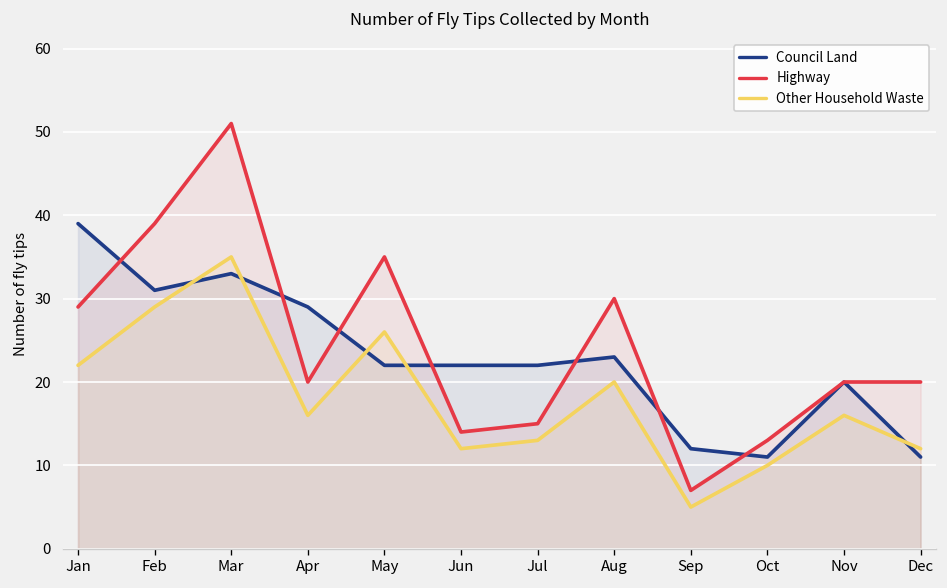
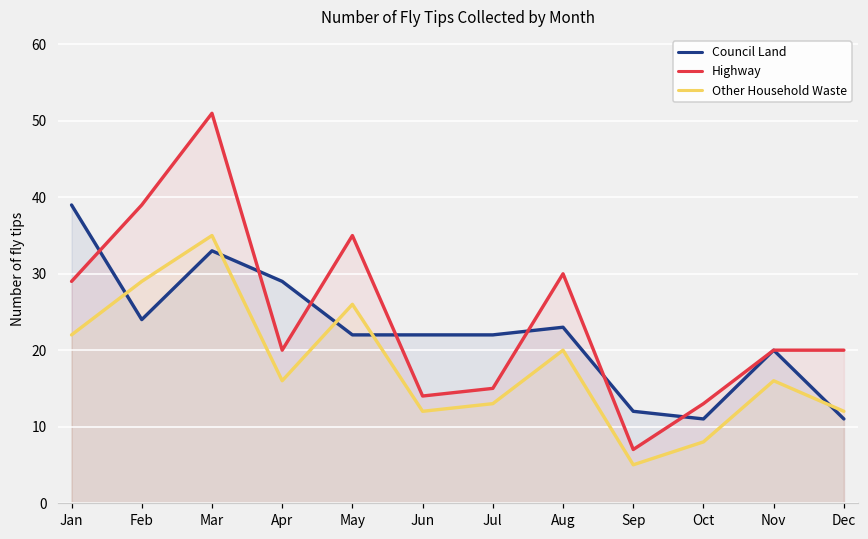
Council Land, Feb: 31 -> 24
Other Household Waste, Oct: 10 -> 8
